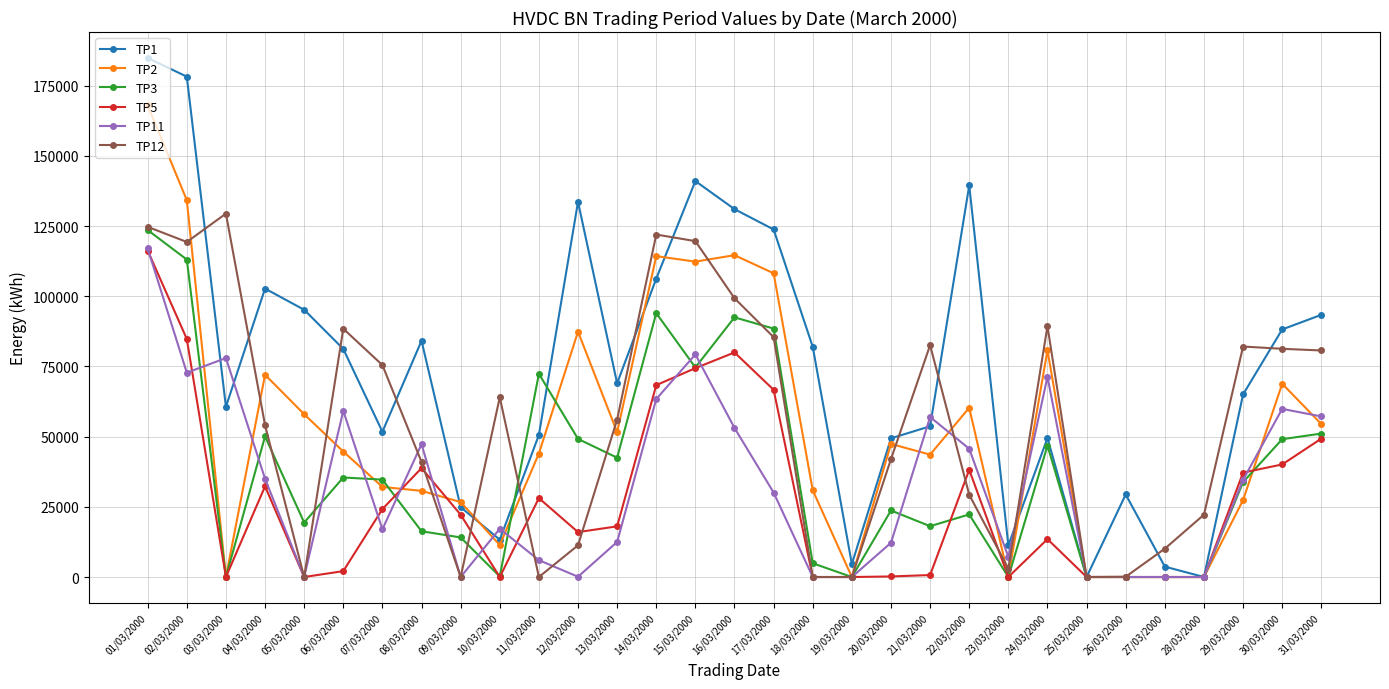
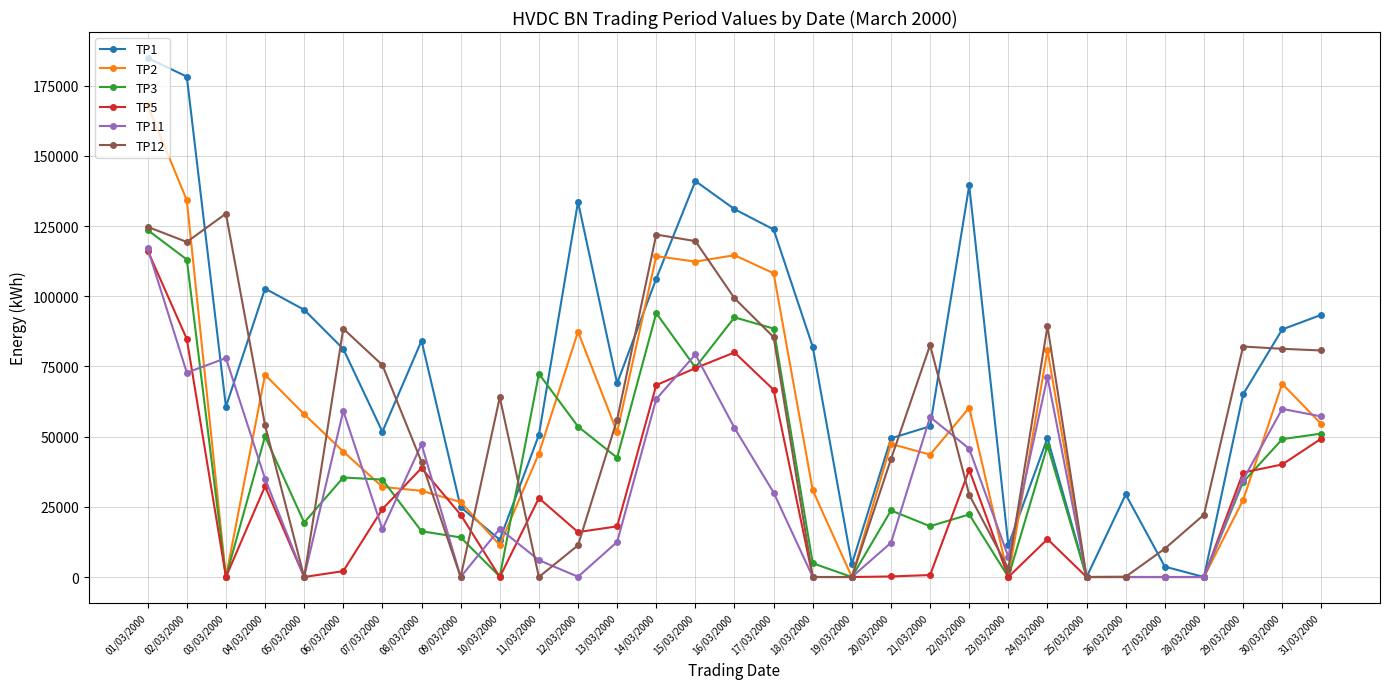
TP3, 12/03/2000: 49000 -> 54000
